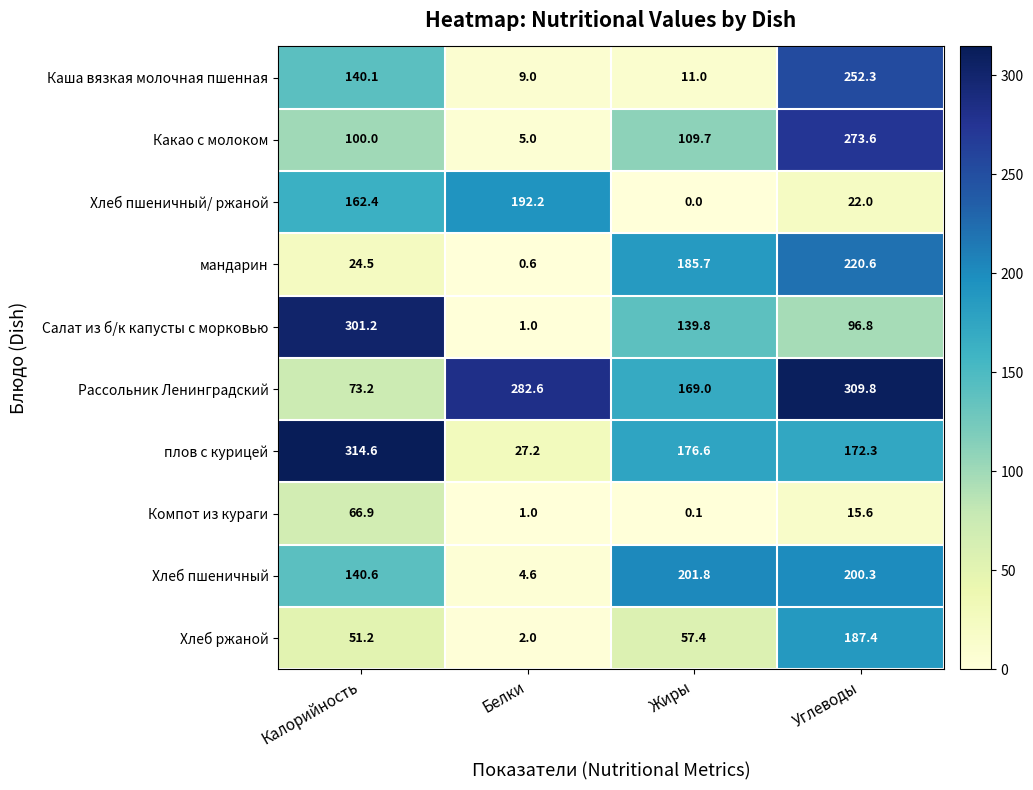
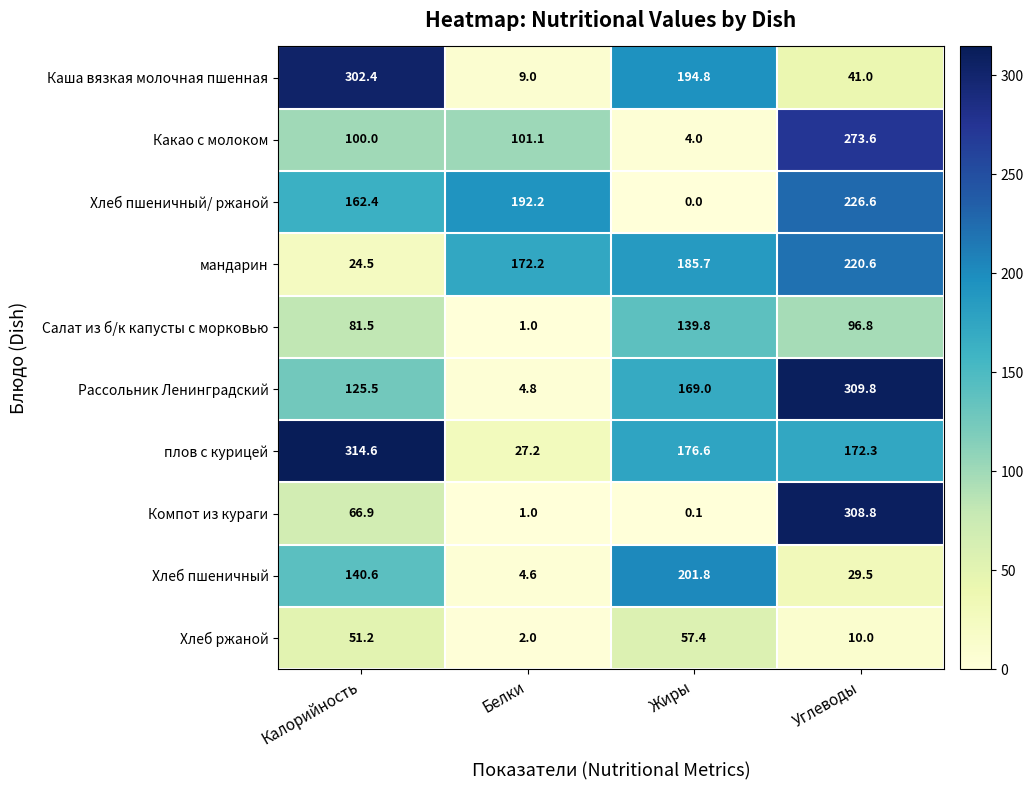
Каша вязкая молочная пшенная, Калорийность: 140.1 -> 302.4
Каша вязкая молочная пшенная, Жиры: 11.0 -> 194.8
Каша вязкая молочная пшенная, Углеводы: 252.3 -> 41.0
Какао с молоком, Белки: 5.0 -> 101.1
Какао с молоком, Жиры: 109.7 -> 4.0
Хлеб пшеничный/ ржаной, Углеводы: 22.0 -> 226.6
мандарин, Белки: 0.6 -> 172.2
Салат из б/к капусты с морковью, Калорийность: 301.2 -> 81.5
Рассольник Ленинградский, Калорийность: 73.2 -> 125.5
Рассольник Ленинградский, Белки: 282.6 -> 4.8
Компот из кураги, Углеводы: 15.6 -> 308.8
Хлеб пшеничный, Углеводы: 200.3 -> 29.5
Хлеб ржаной, Углеводы: 187.4 -> 10.0
